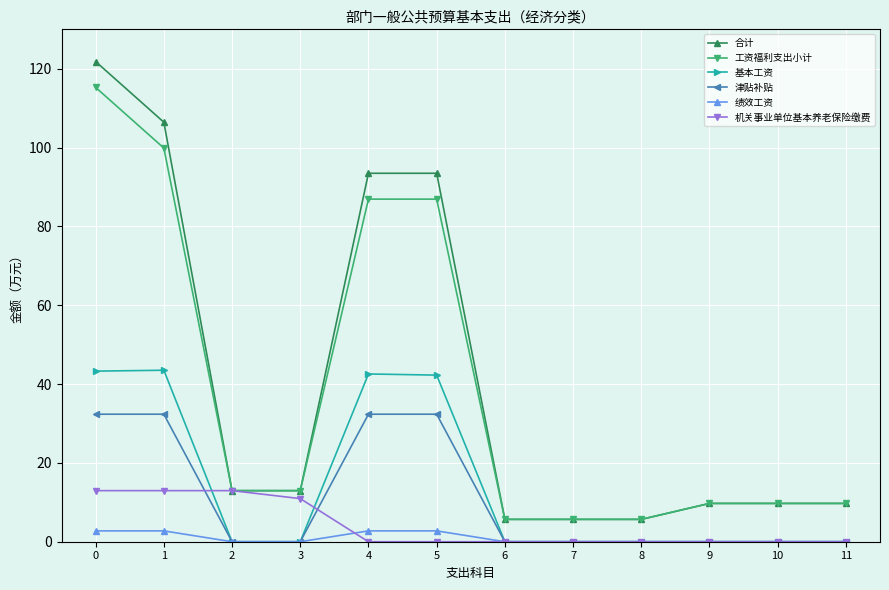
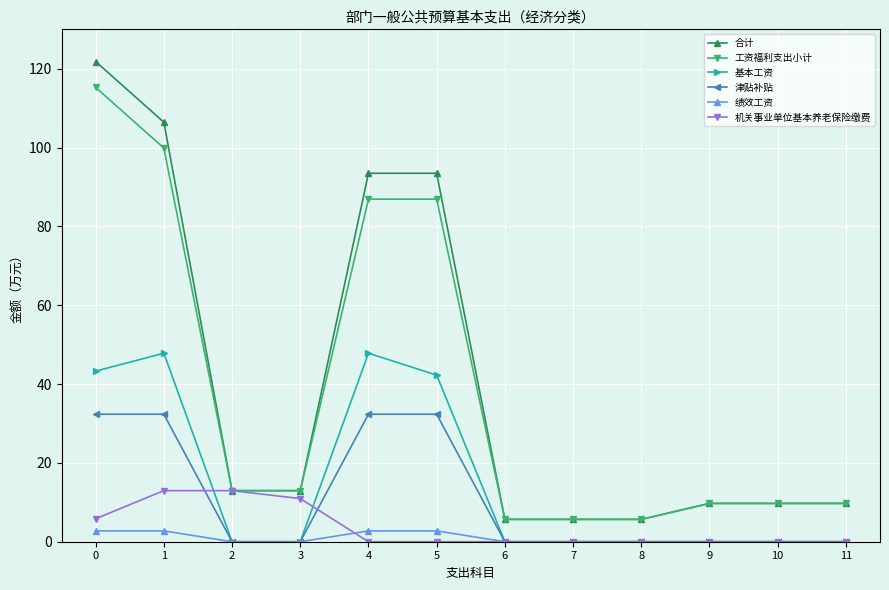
机关事业单位基本养老保险缴费, 0: 13 -> 6
基本工资, 1: 44 -> 48
基本工资, 4: 43 -> 48
